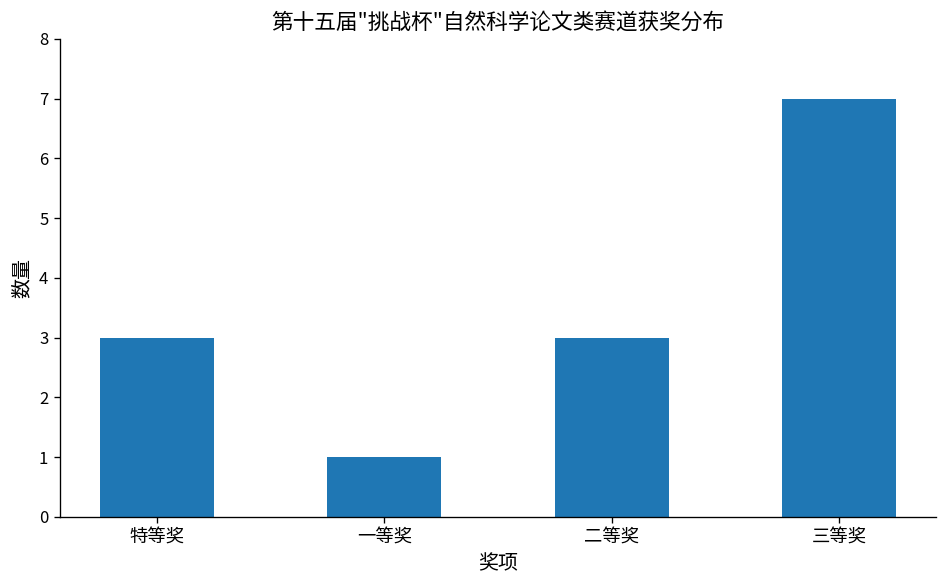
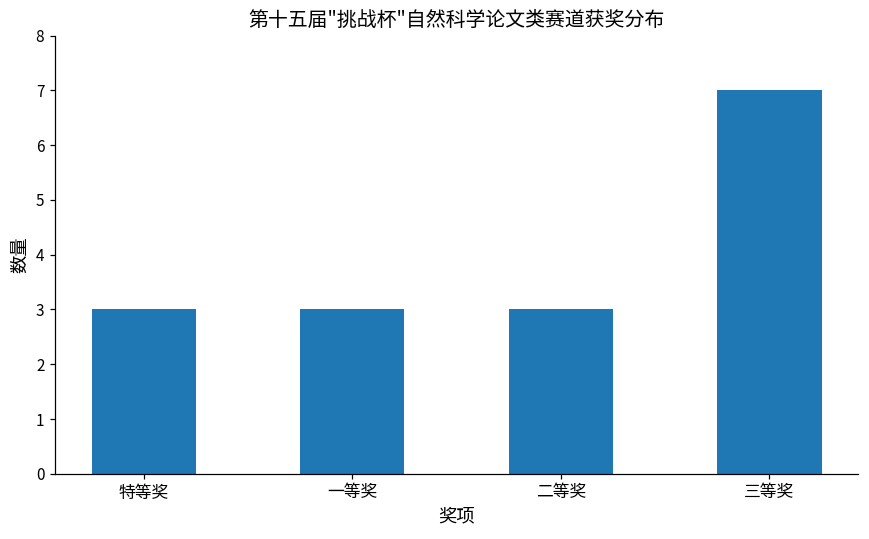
一等奖: 1 -> 3
